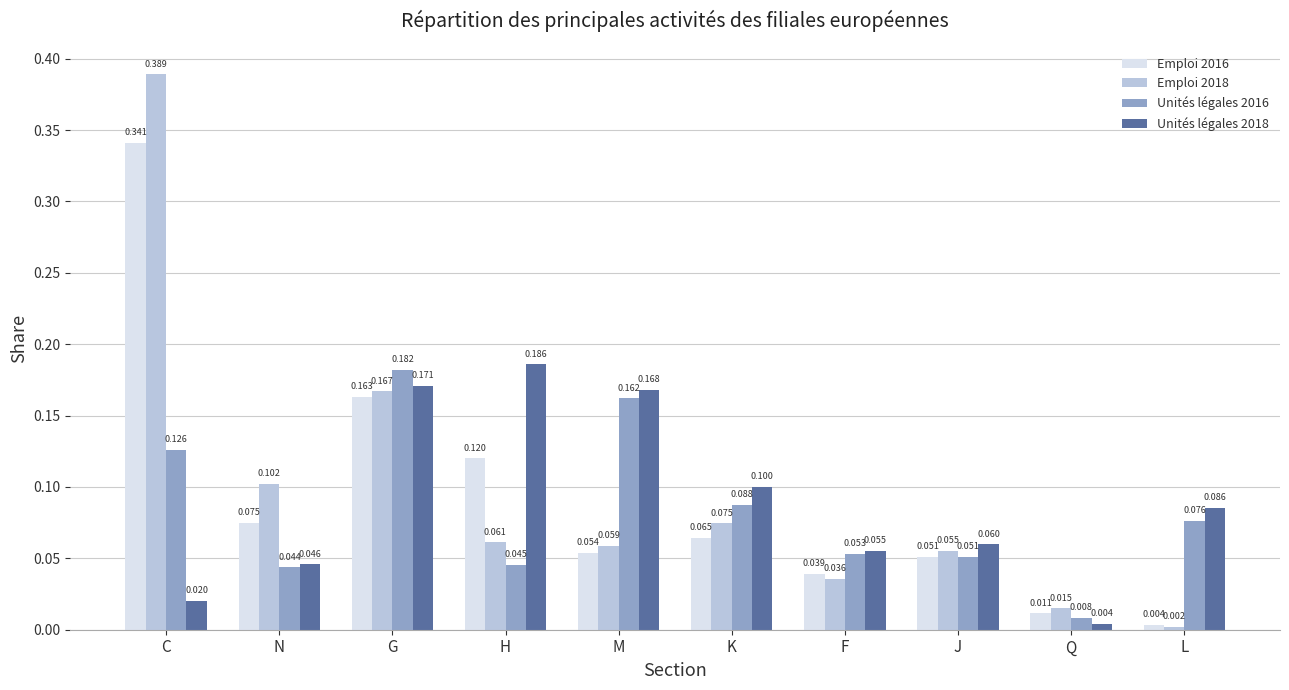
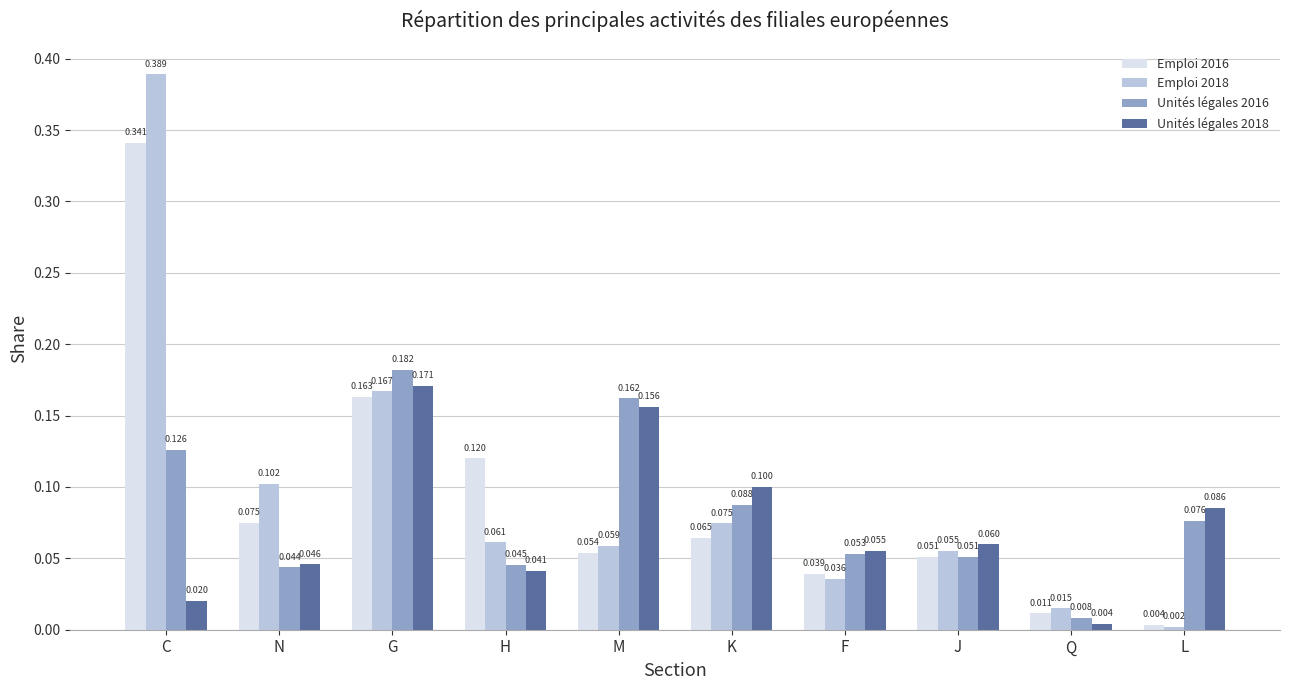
Unités légales 2018, H: 0.186 -> 0.041
Unités légales 2018, M: 0.168 -> 0.156
